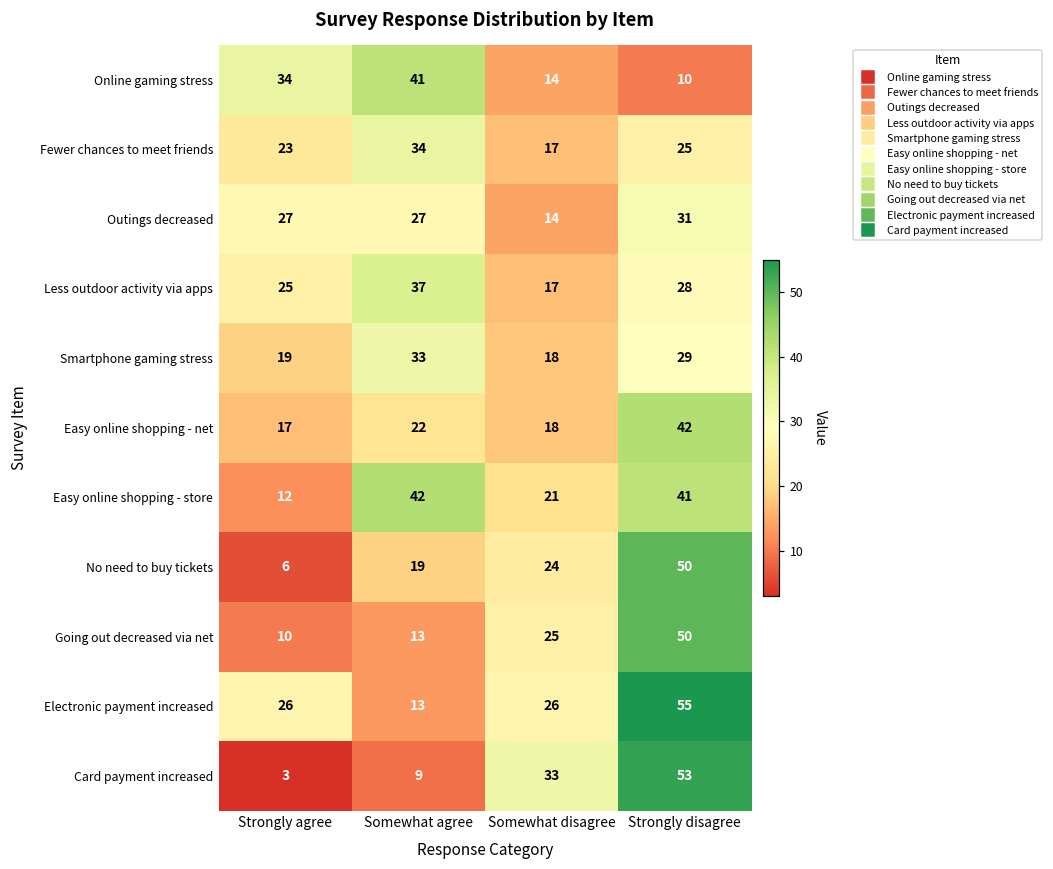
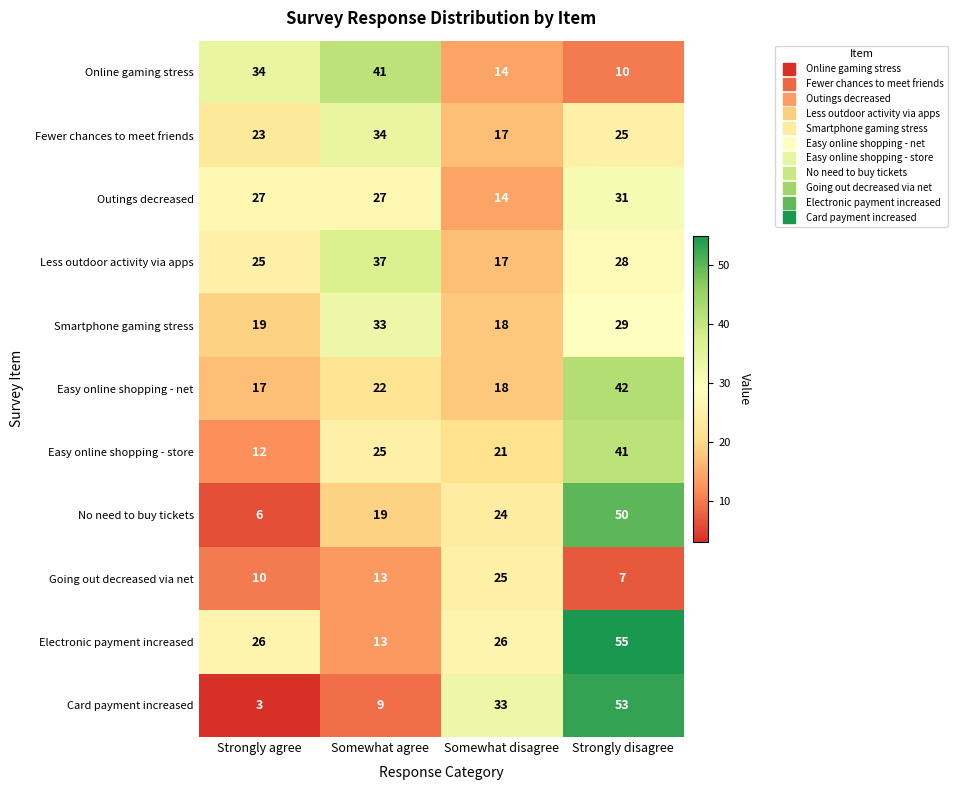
Easy online shopping - store, Somewhat agree: 42 -> 25
Going out decreased via net, Strongly disagree: 50 -> 7
